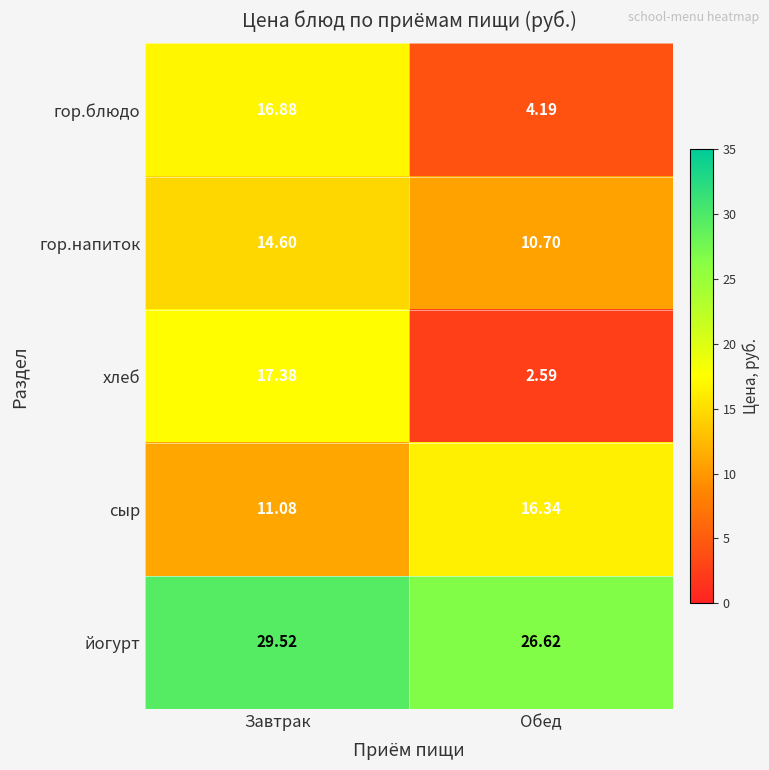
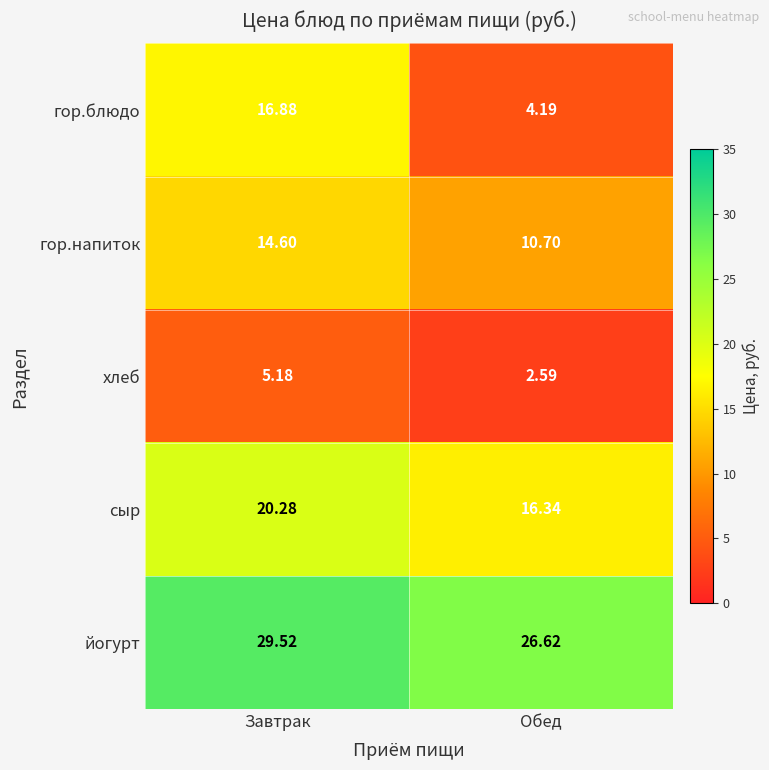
хлеб, Завтрак: 17.38 -> 5.18
сыр, Завтрак: 11.08 -> 20.28
